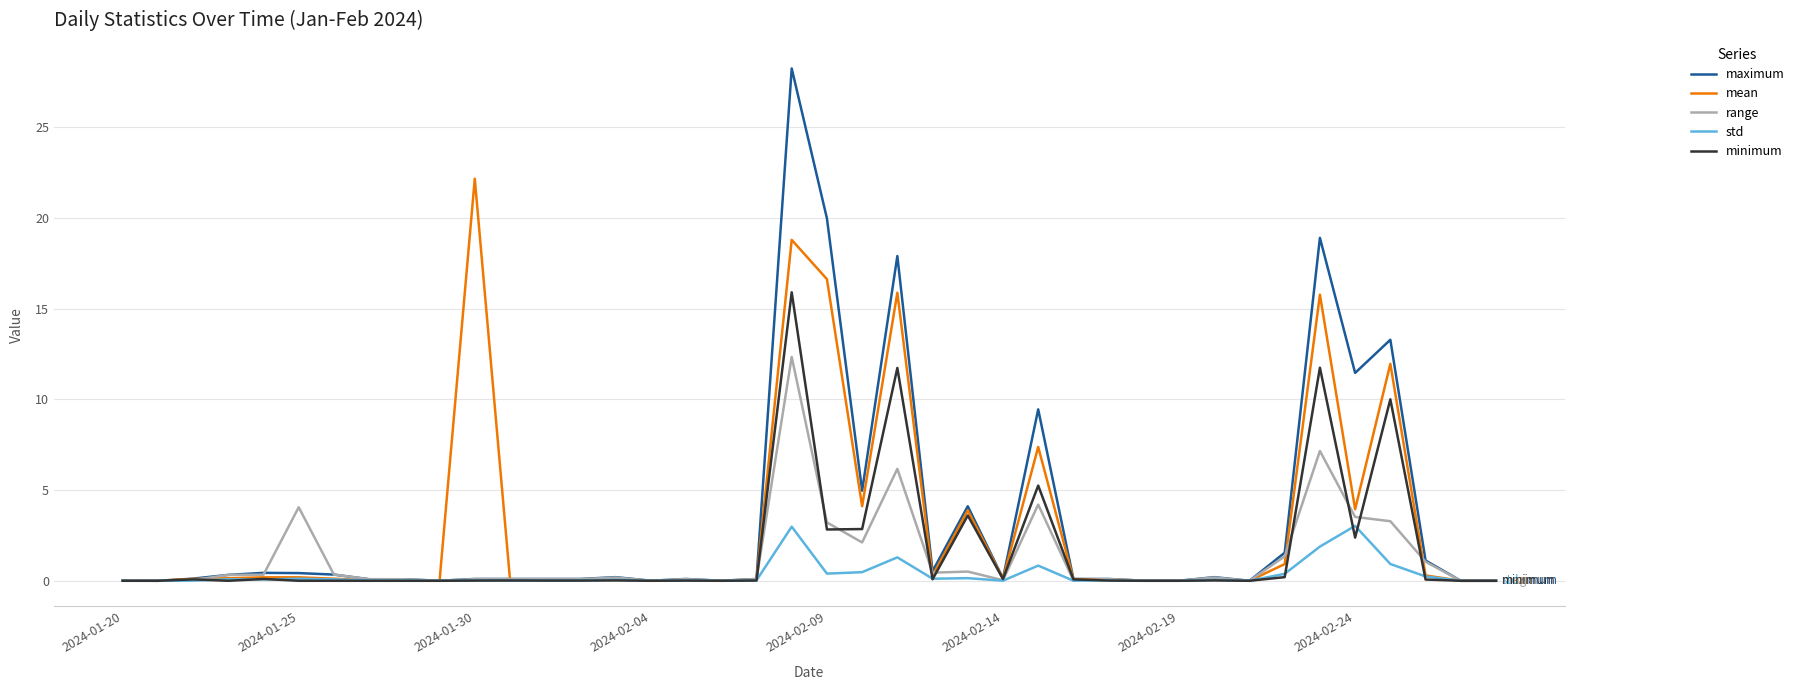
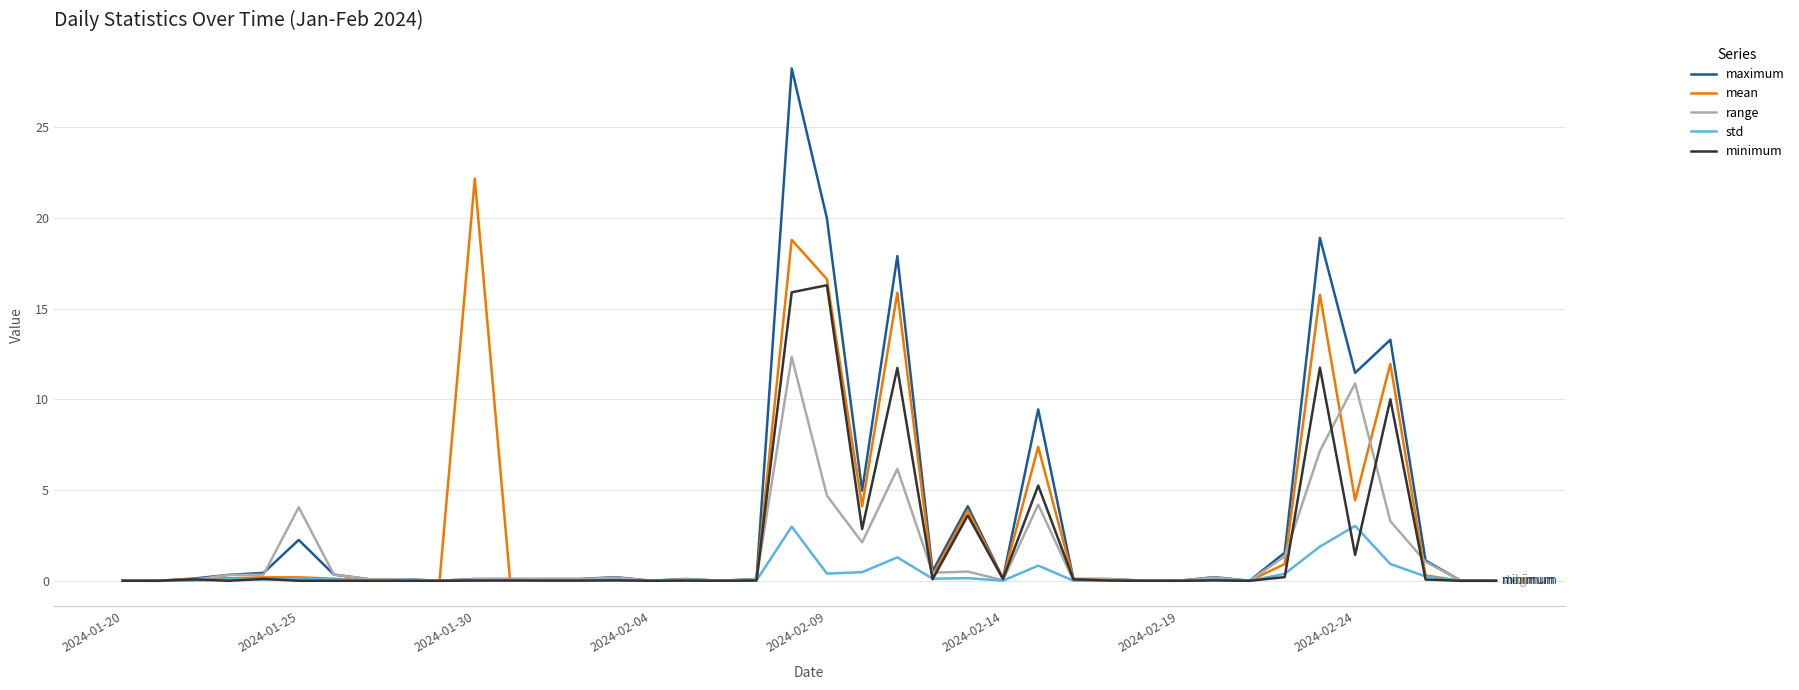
maximum, 2024-01-25: 0.4 -> 2.3
range, 2024-02-09: 3.2 -> 4.7
minimum, 2024-02-09: 2.8 -> 16.3
mean, 2024-02-24: 3.9 -> 4.4
range, 2024-02-24: 3.5 -> 10.9
minimum, 2024-02-24: 2.4 -> 1.4
